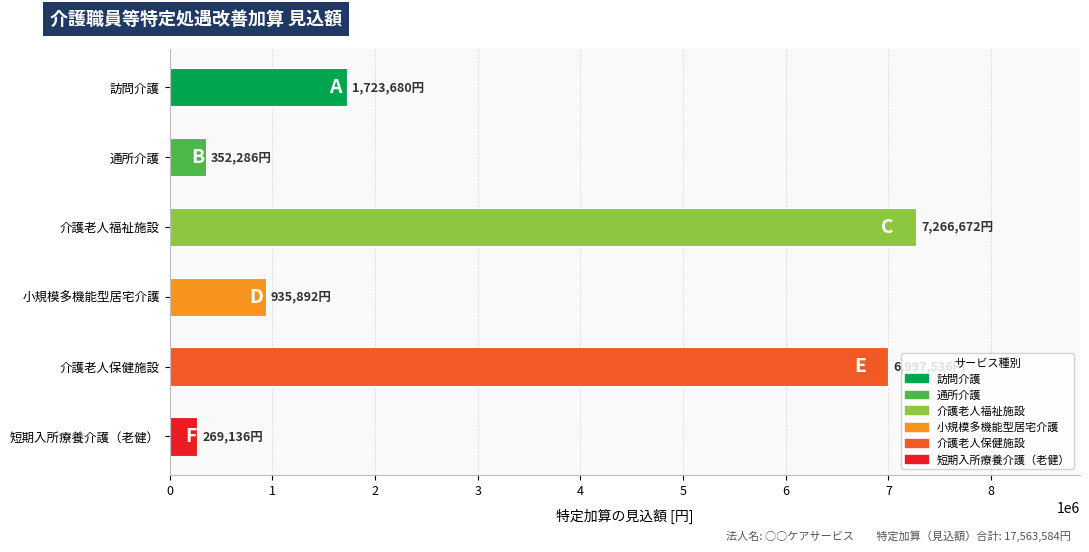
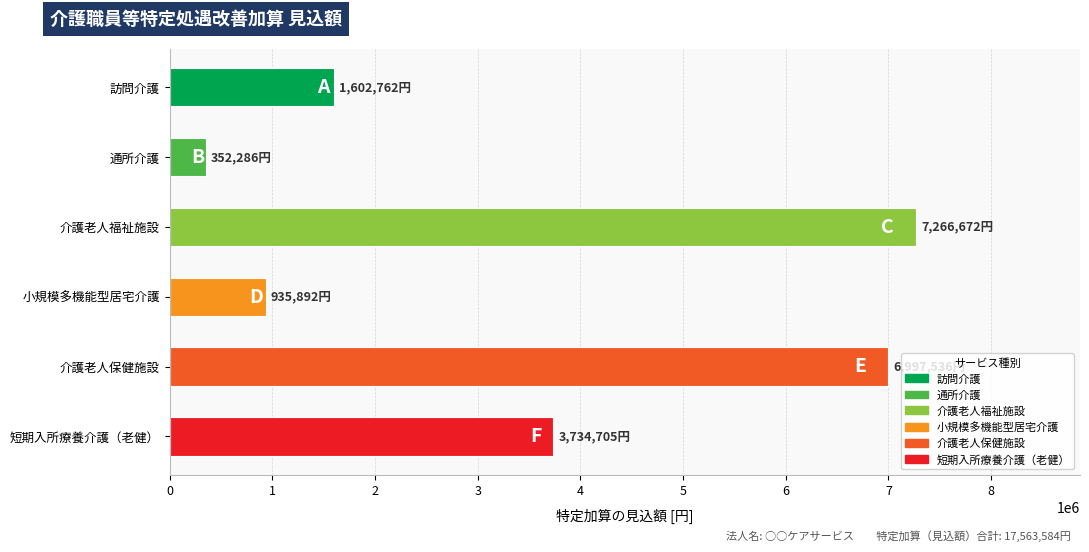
訪問介護: 1,723,680円 -> 1,602,762円
短期入所療養介護（老健）: 269,136円 -> 3,734,705円
